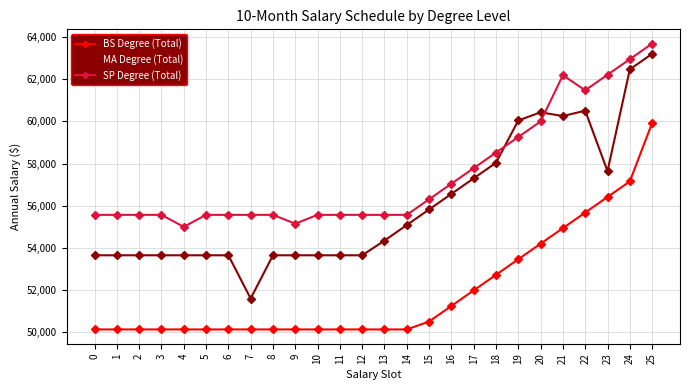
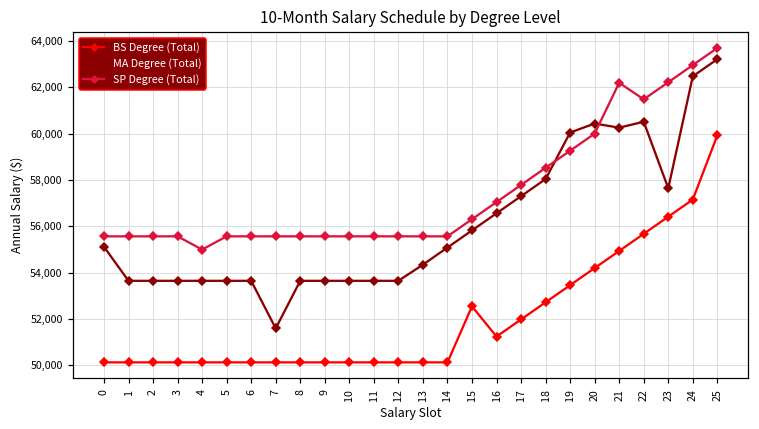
MA Degree (Total), 0: 53,600 -> 55,100
SP Degree (Total), 9: 55,100 -> 55,600
BS Degree (Total), 15: 50,500 -> 52,500
